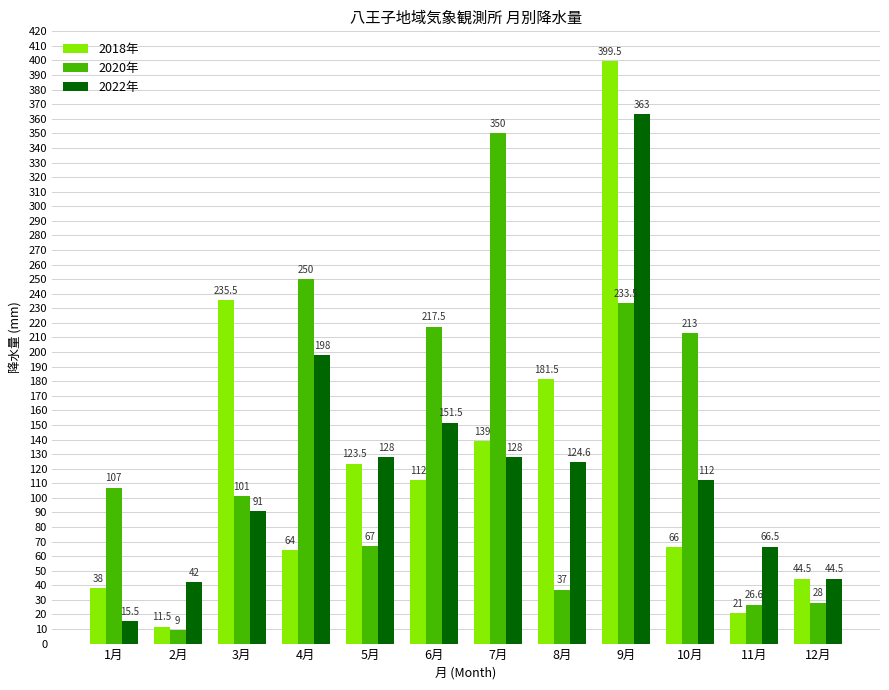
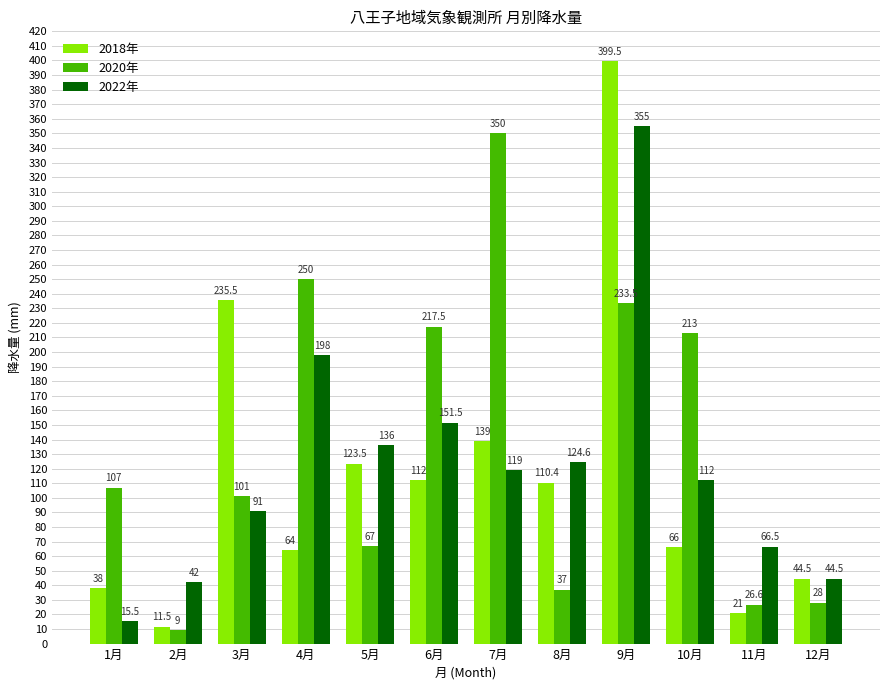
2022年, 5月: 128 -> 136
2022年, 7月: 128 -> 119
2018年, 8月: 181.5 -> 110.4
2022年, 9月: 363 -> 355
